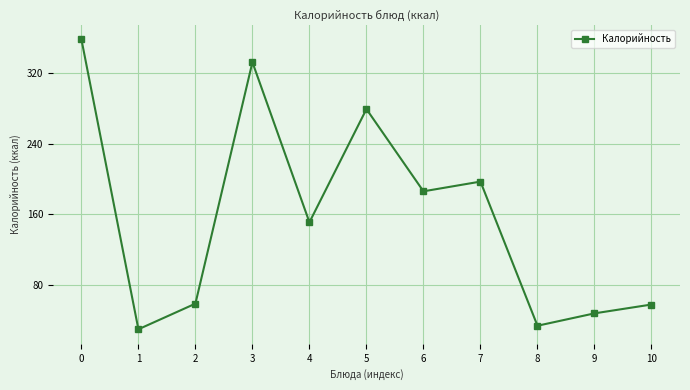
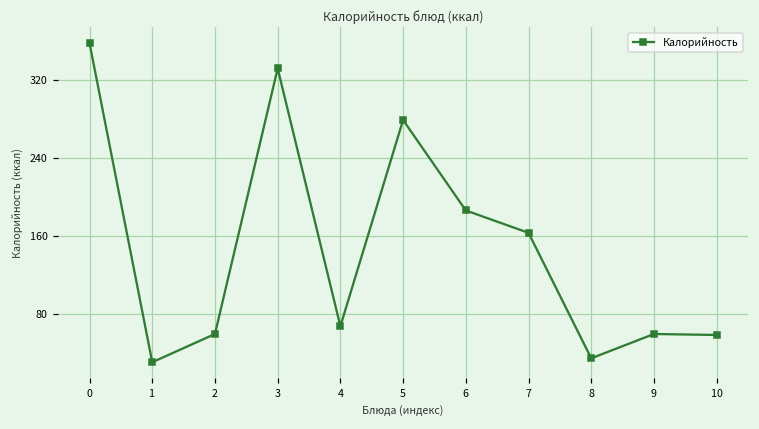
4: 150 -> 70
7: 200 -> 160
9: 50 -> 60
